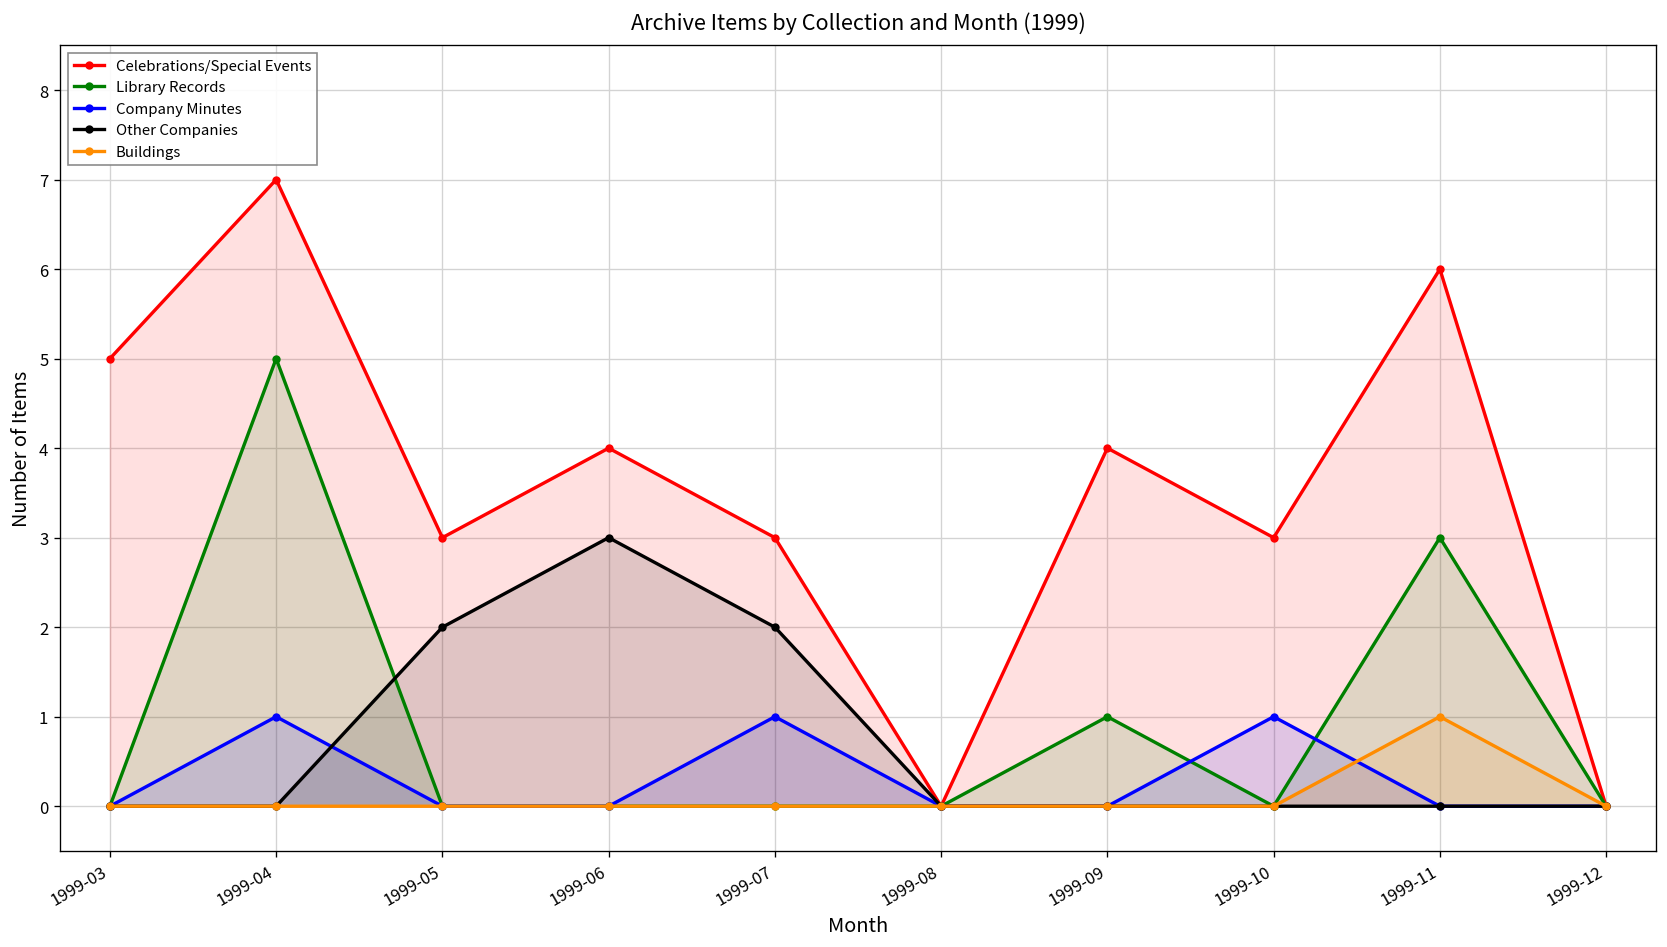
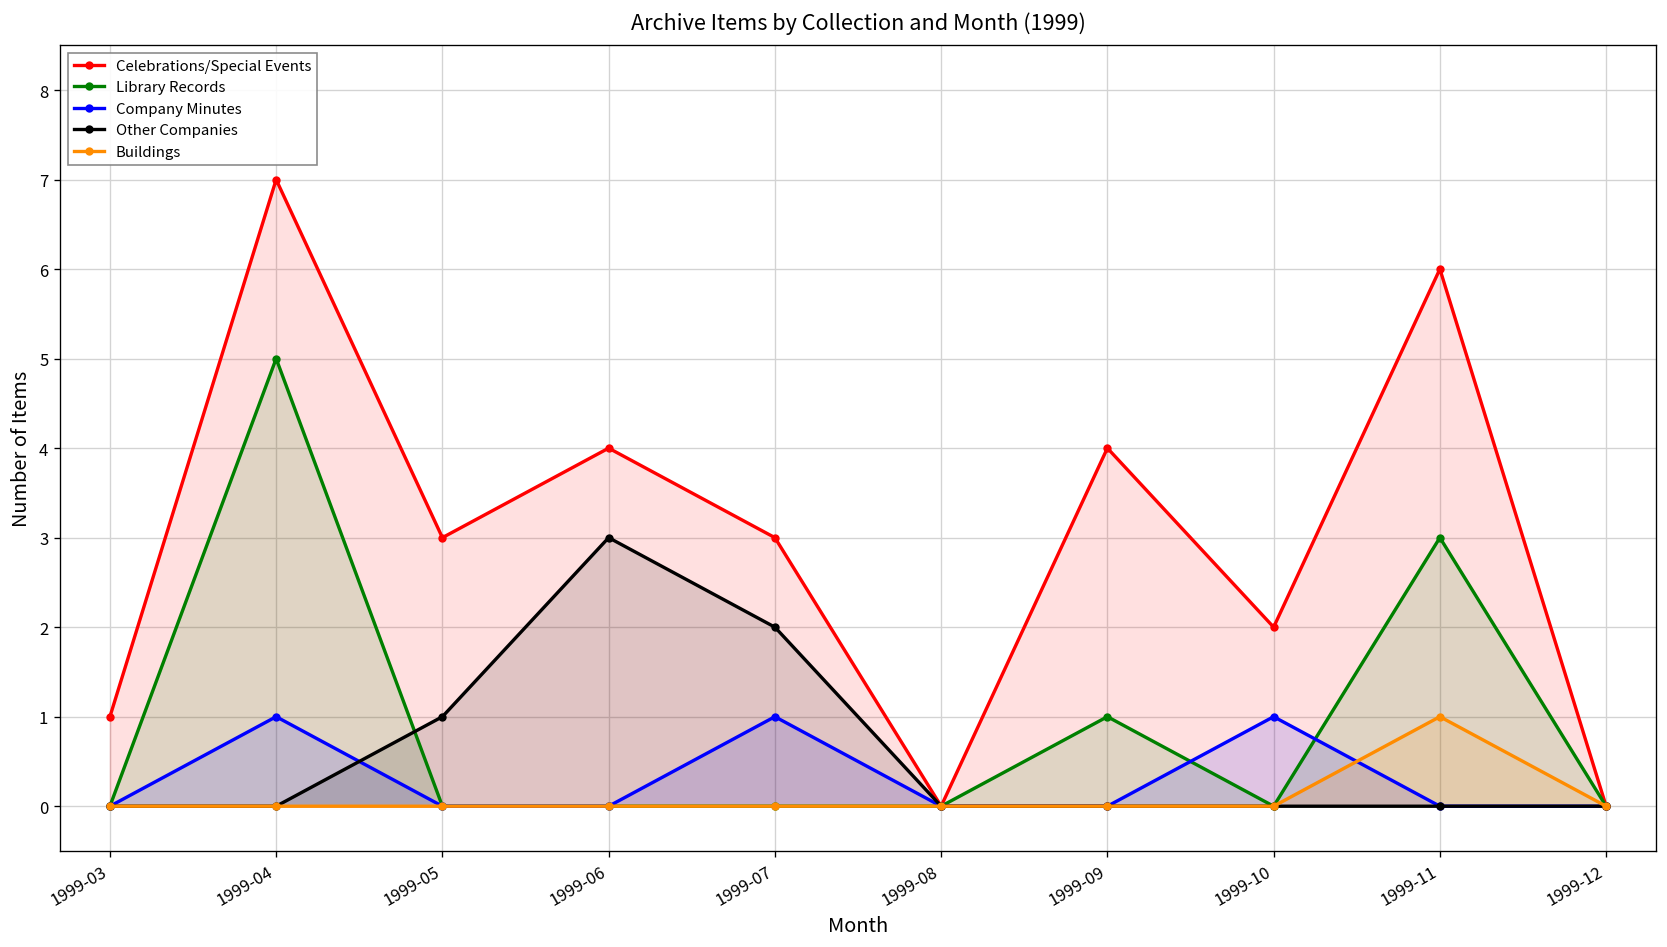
Celebrations/Special Events, 1999-03: 5 -> 1
Other Companies, 1999-05: 2 -> 1
Celebrations/Special Events, 1999-10: 3 -> 2
